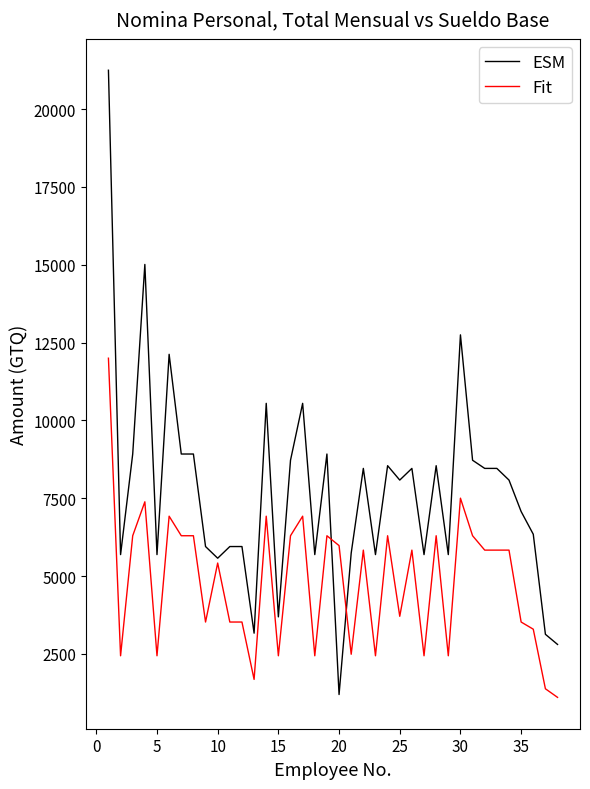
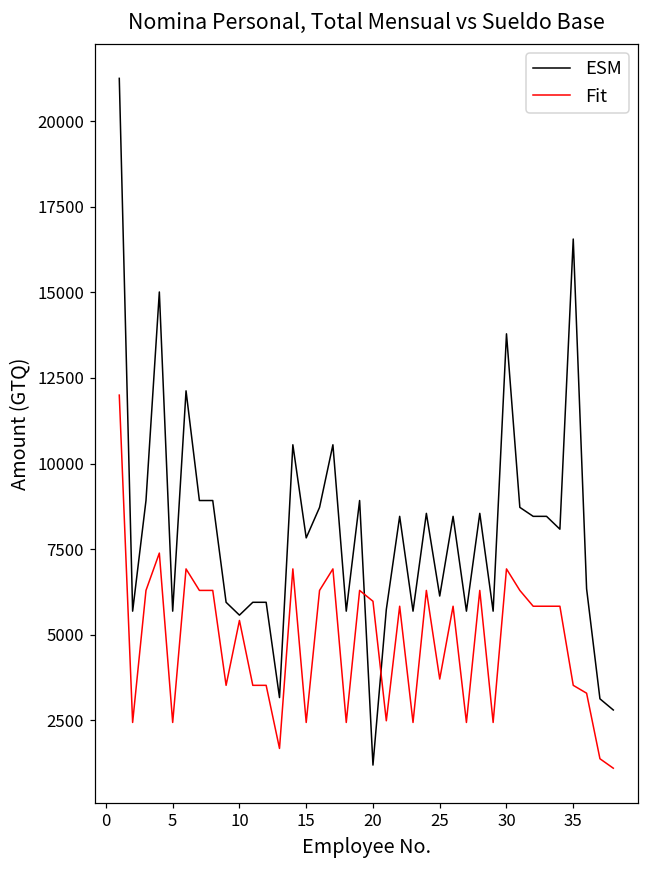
ESM, 15: 3700 -> 7800
ESM, 25: 8100 -> 6100
ESM, 30: 12800 -> 13800
Fit, 30: 7500 -> 6900
ESM, 35: 7100 -> 16600
